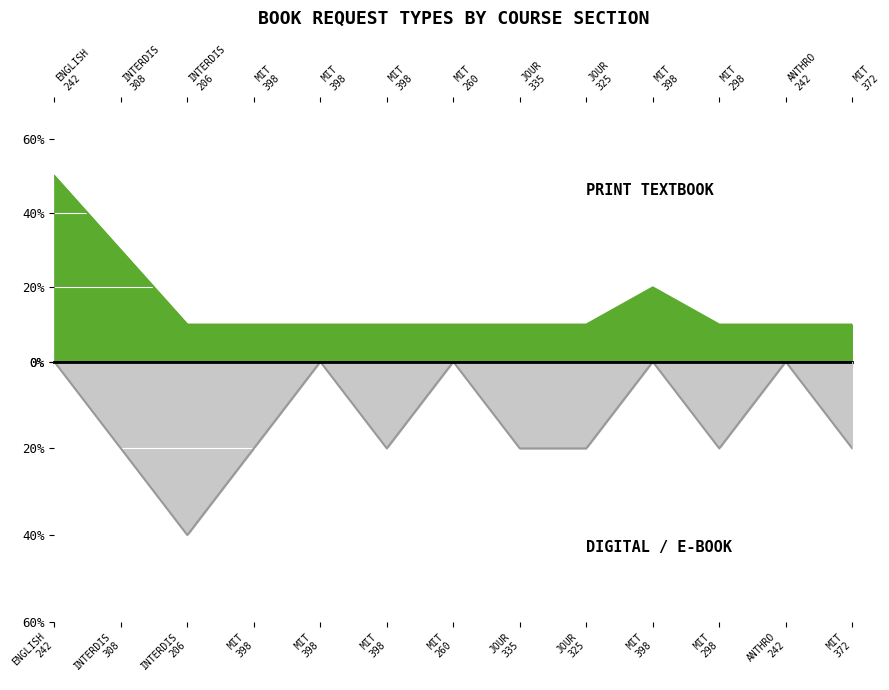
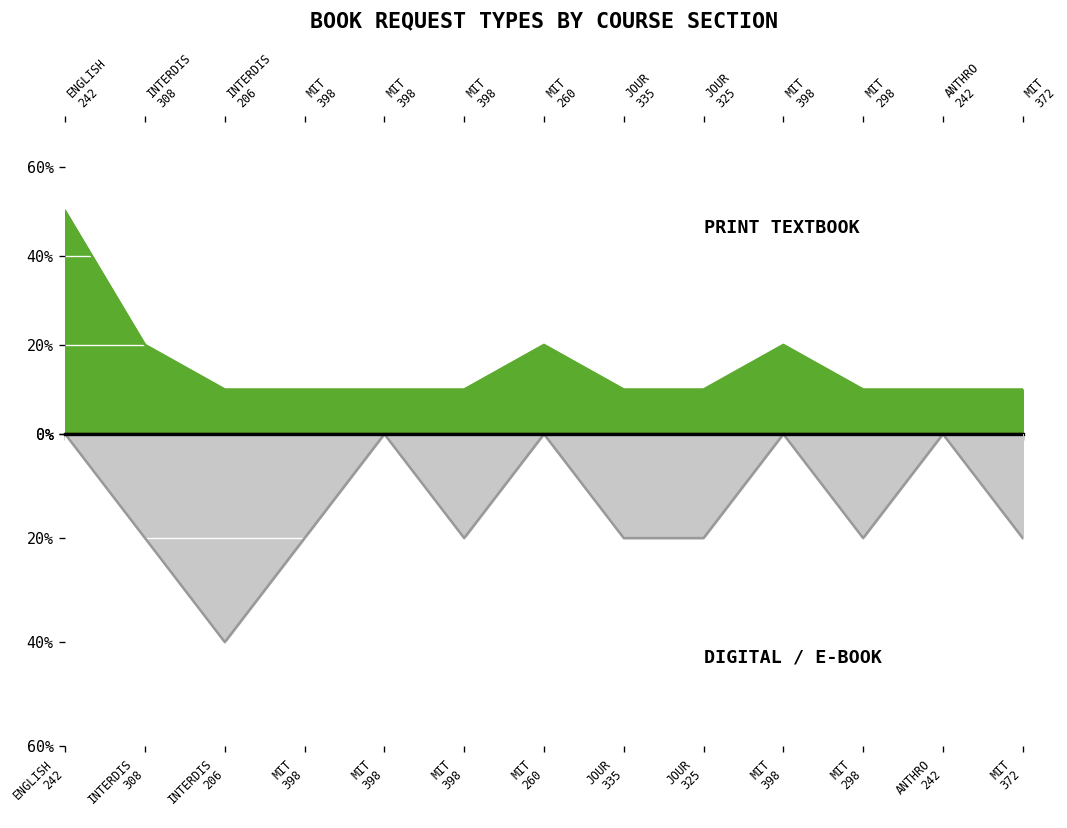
BOOK REQUEST TYPES BY COURSE SECTION, INTERDIS 308: 30% -> 20%
BOOK REQUEST TYPES BY COURSE SECTION, MIT 260: 10% -> 20%
